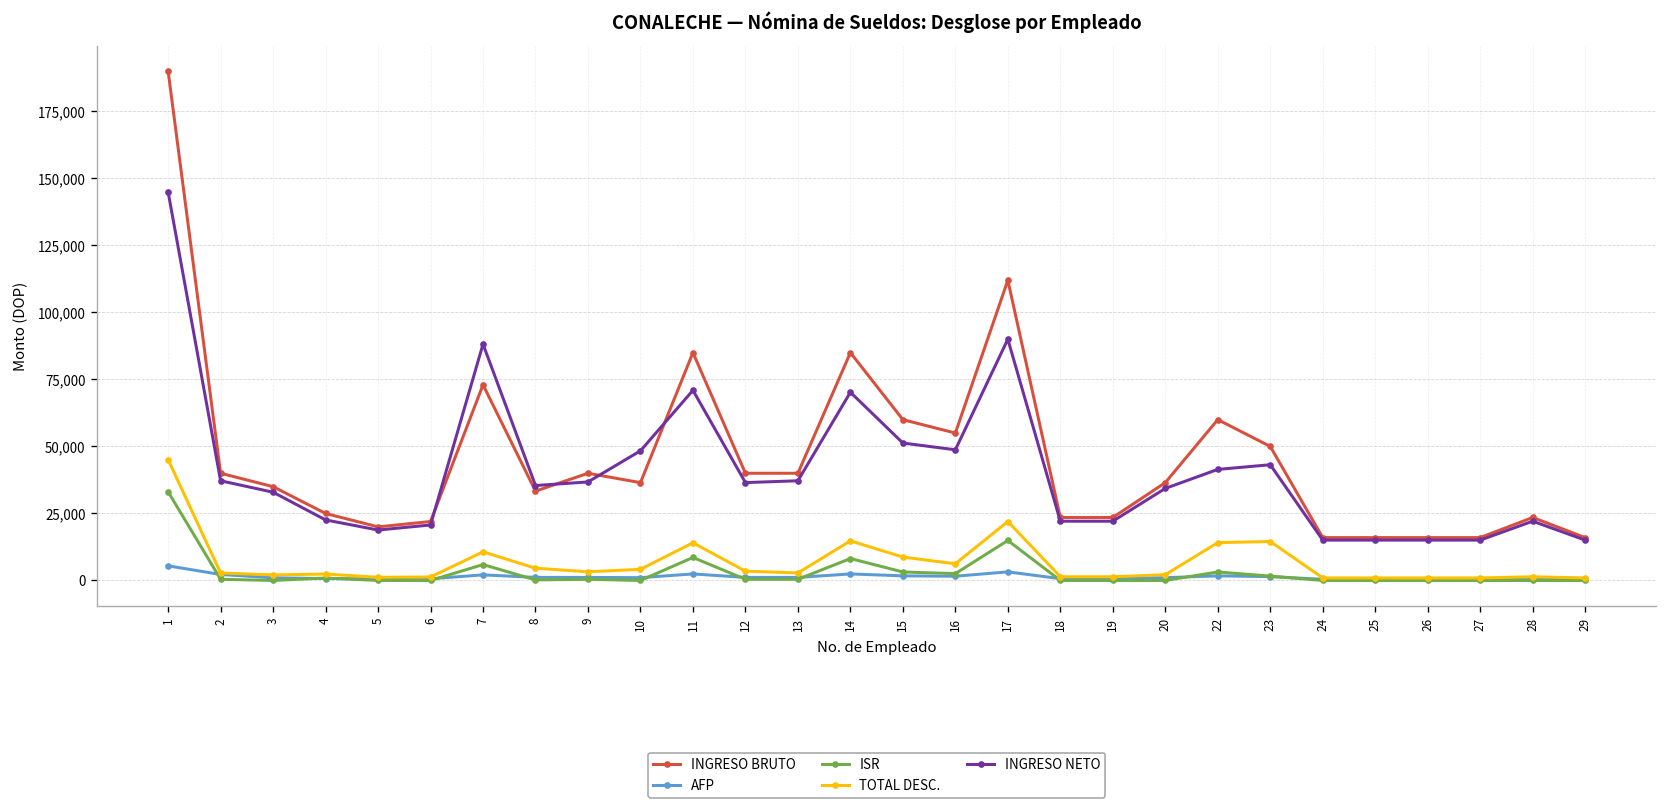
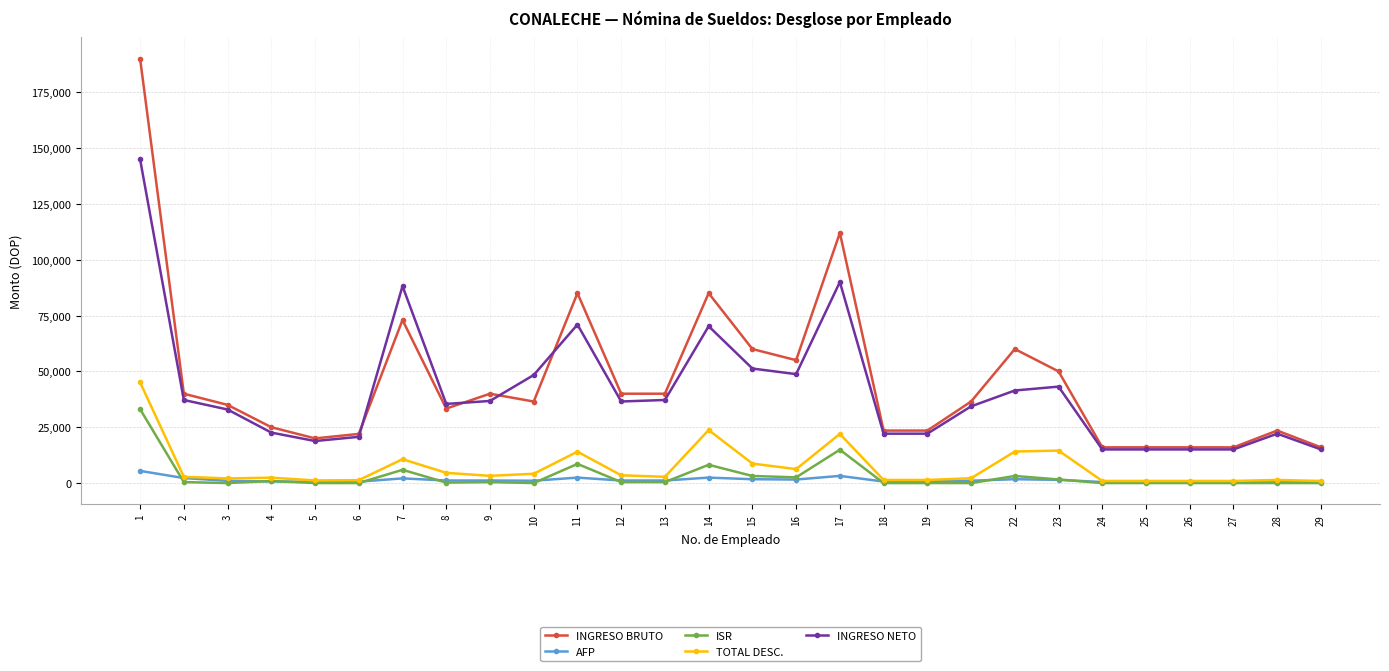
TOTAL DESC., 14: 15,000 -> 24,000
